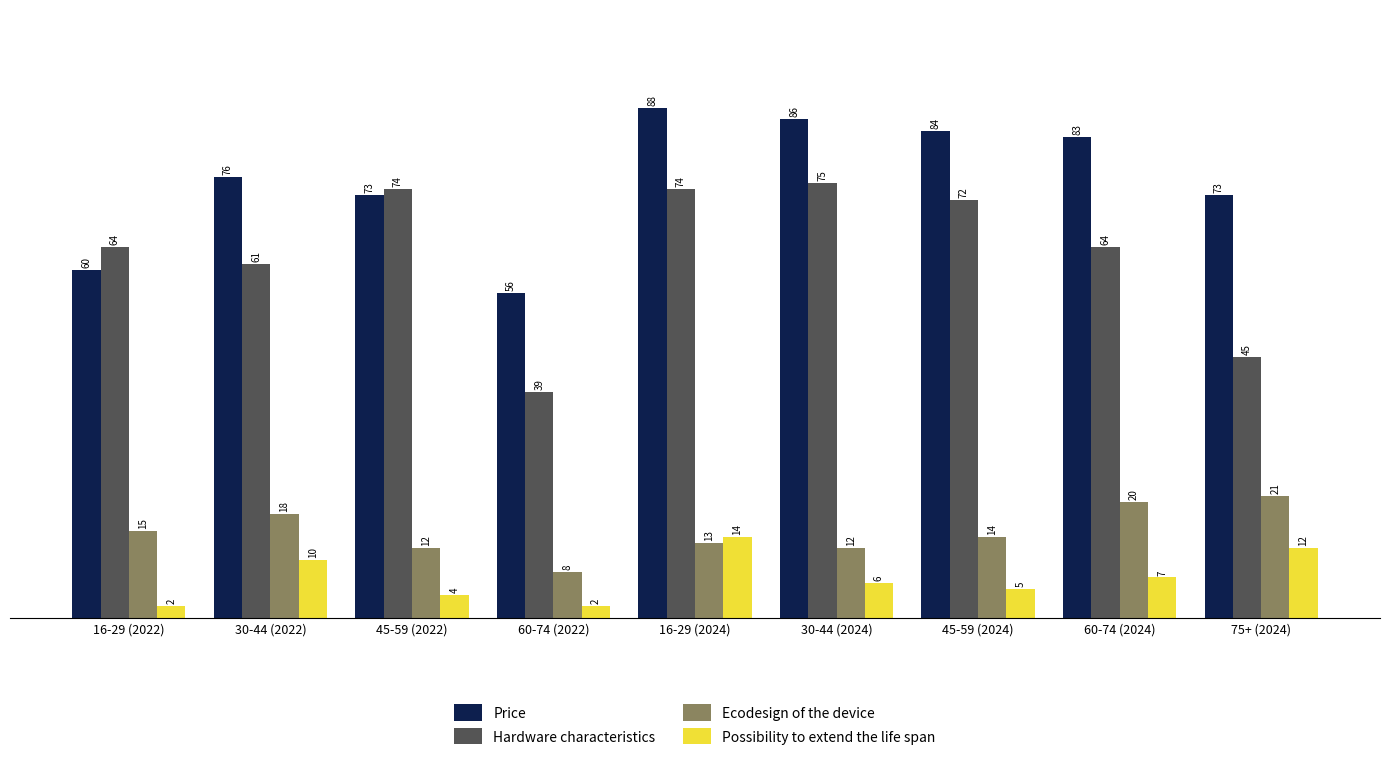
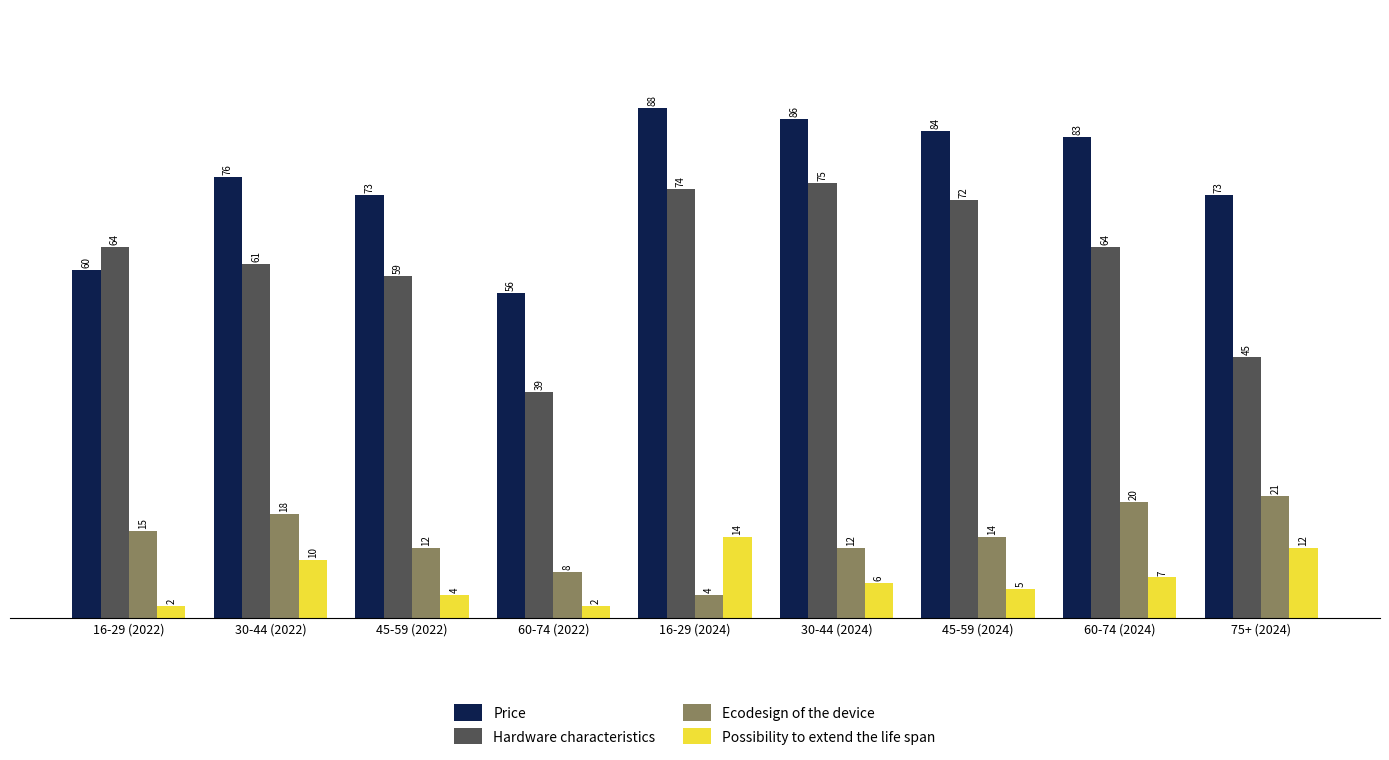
Hardware characteristics, 45-59 (2022): 74 -> 59
Ecodesign of the device, 16-29 (2024): 13 -> 4
